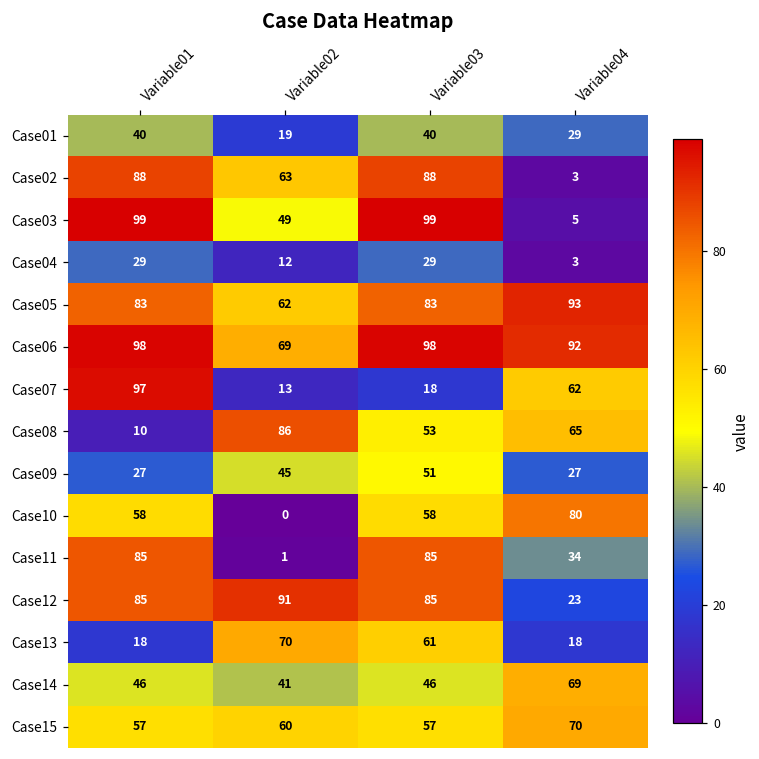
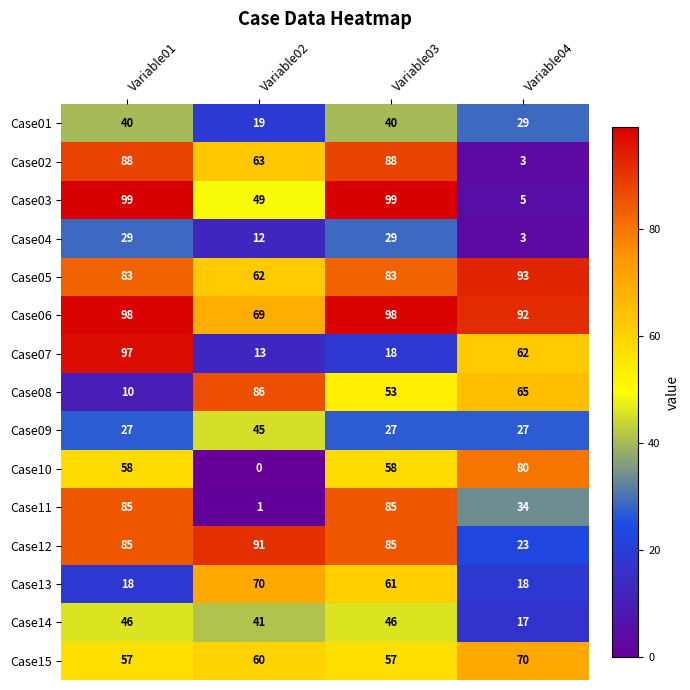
Case09, Variable03: 51 -> 27
Case14, Variable04: 69 -> 17
